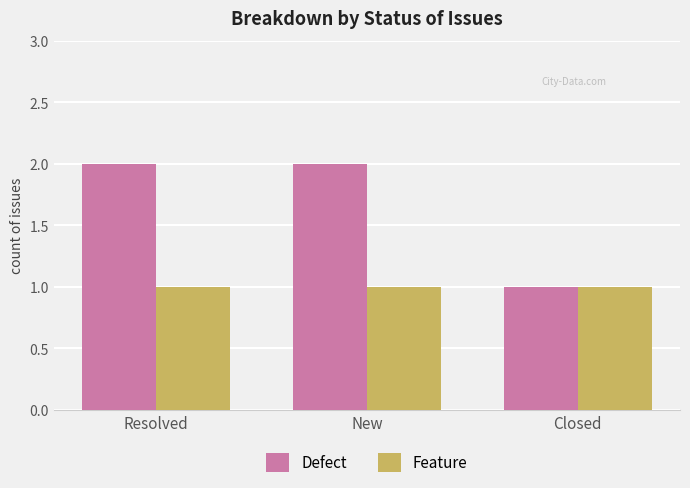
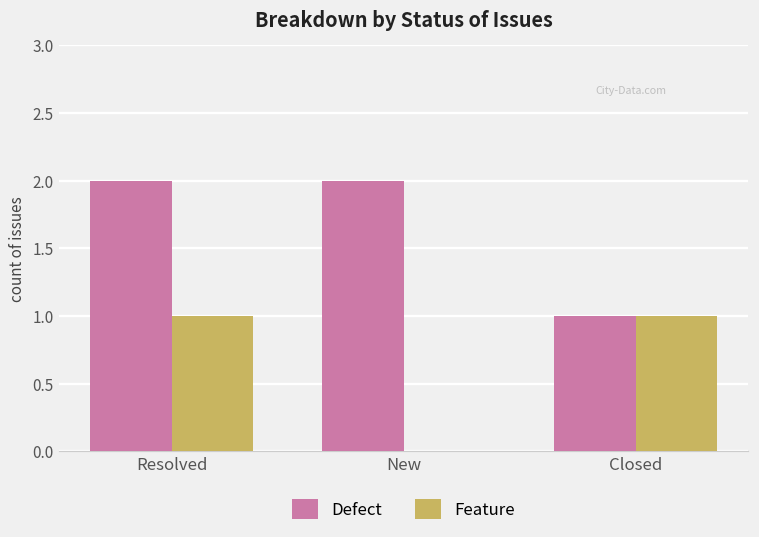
Feature, New: 1 -> 0
